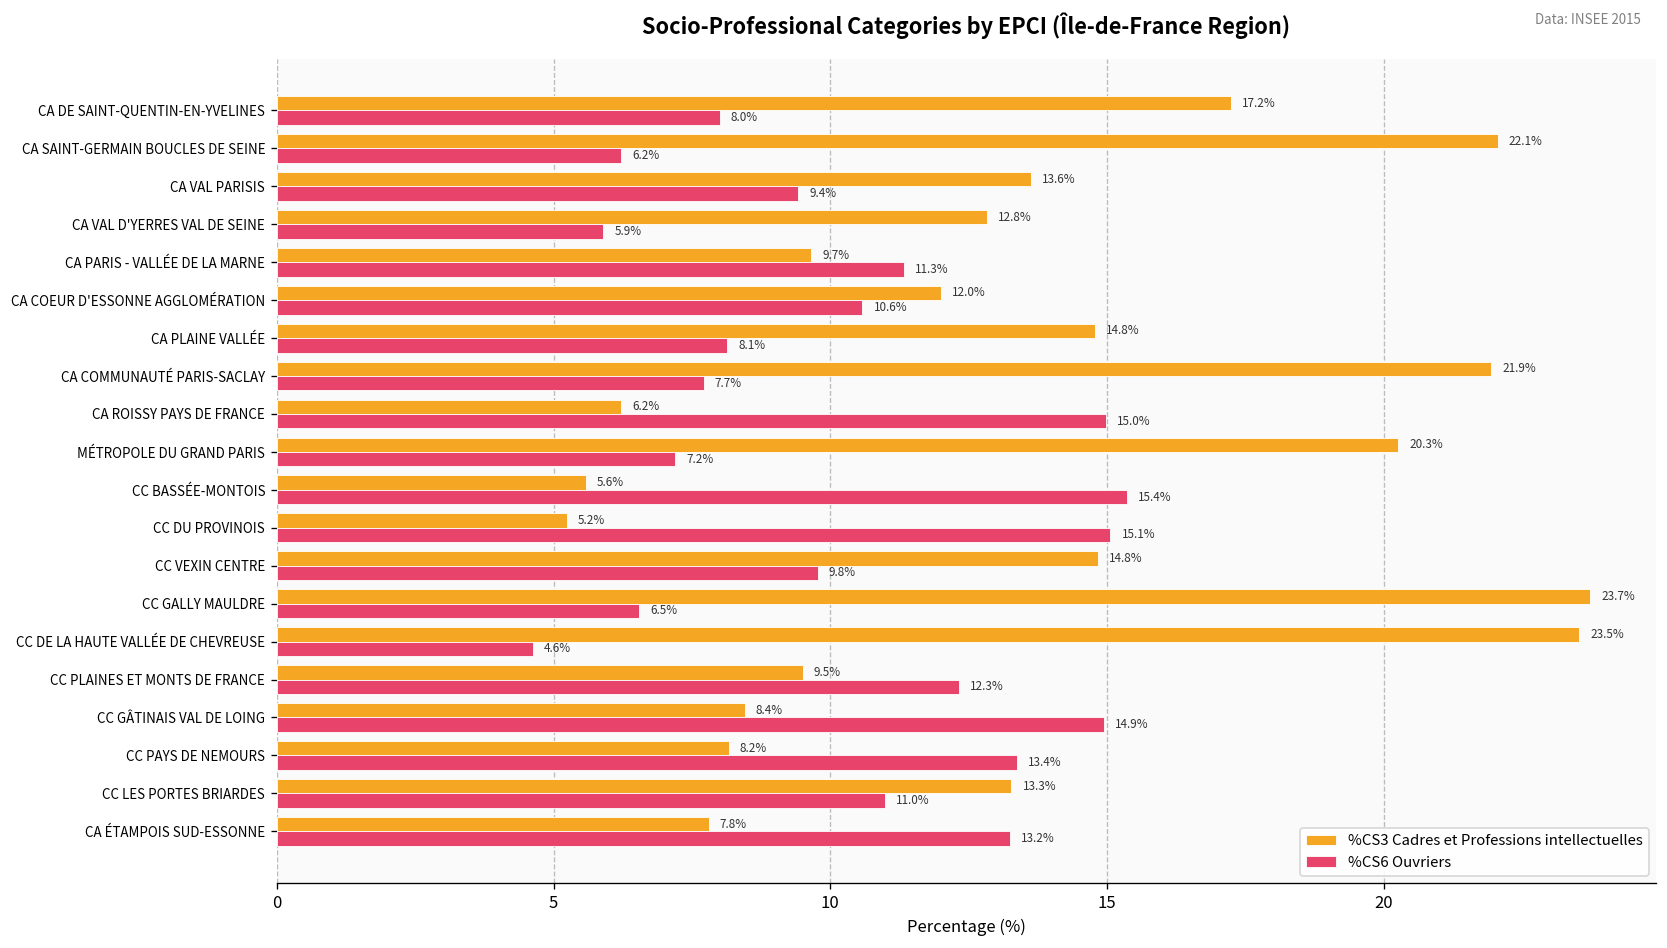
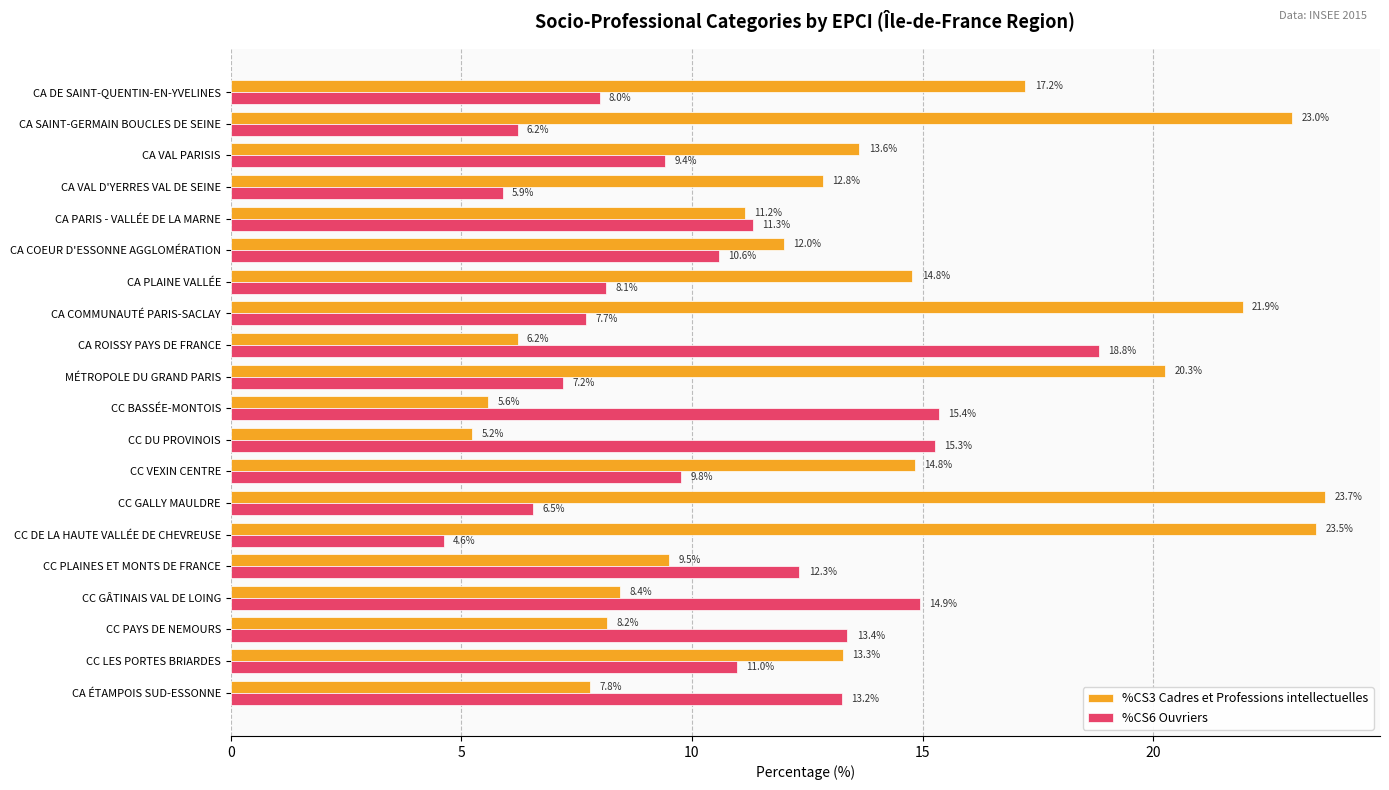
%CS3 Cadres et Professions intellectuelles, CA SAINT-GERMAIN BOUCLES DE SEINE: 22.1% -> 23.0%
%CS3 Cadres et Professions intellectuelles, CA PARIS - VALLÉE DE LA MARNE: 9.7% -> 11.2%
%CS6 Ouvriers, CA ROISSY PAYS DE FRANCE: 15.0% -> 18.8%
%CS6 Ouvriers, CC DU PROVINOIS: 15.1% -> 15.3%
